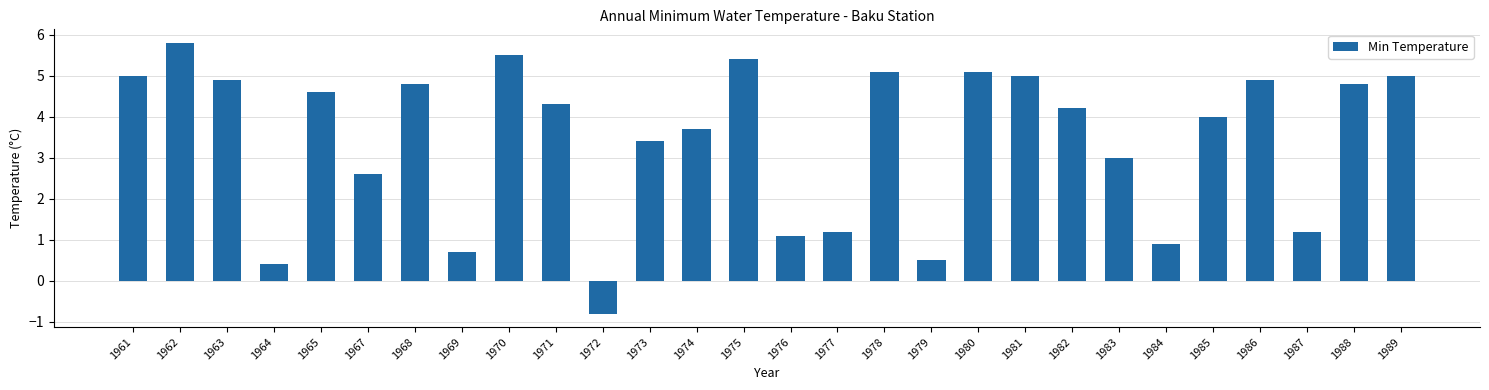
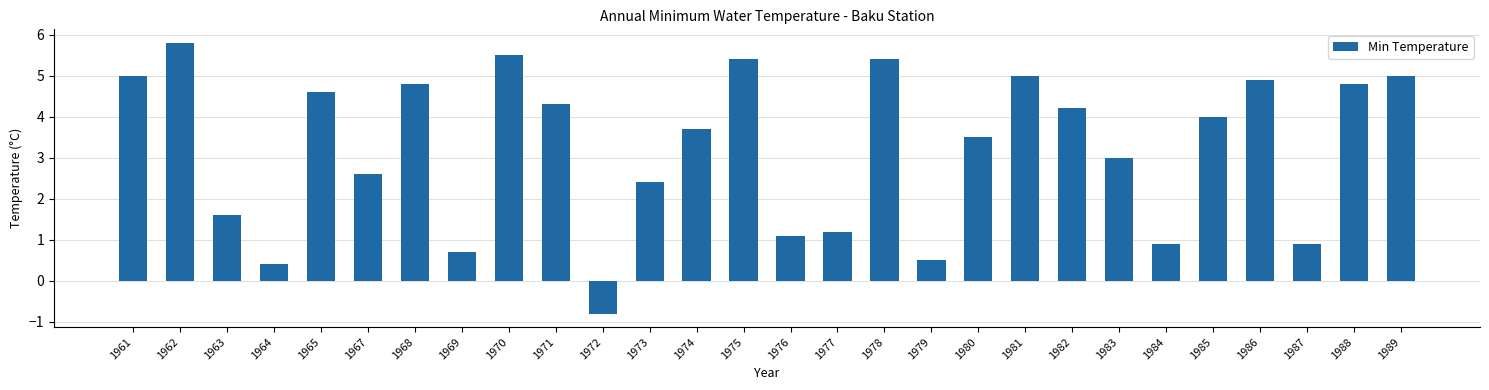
1963: 4.9 -> 1.6
1973: 3.4 -> 2.4
1978: 5.1 -> 5.4
1980: 5.1 -> 3.5
1987: 1.2 -> 0.9
